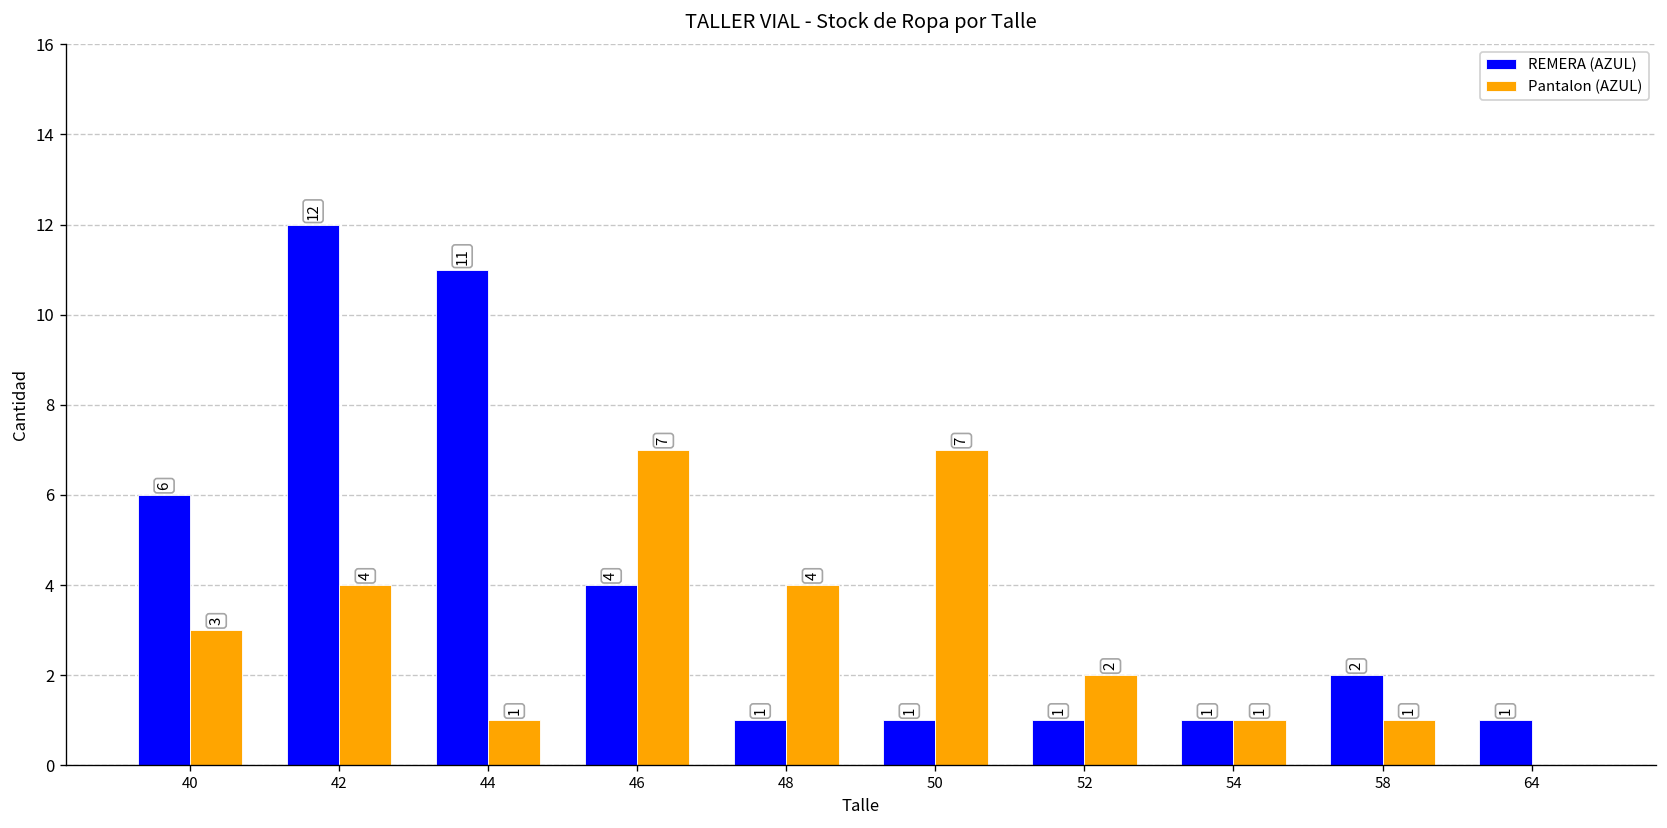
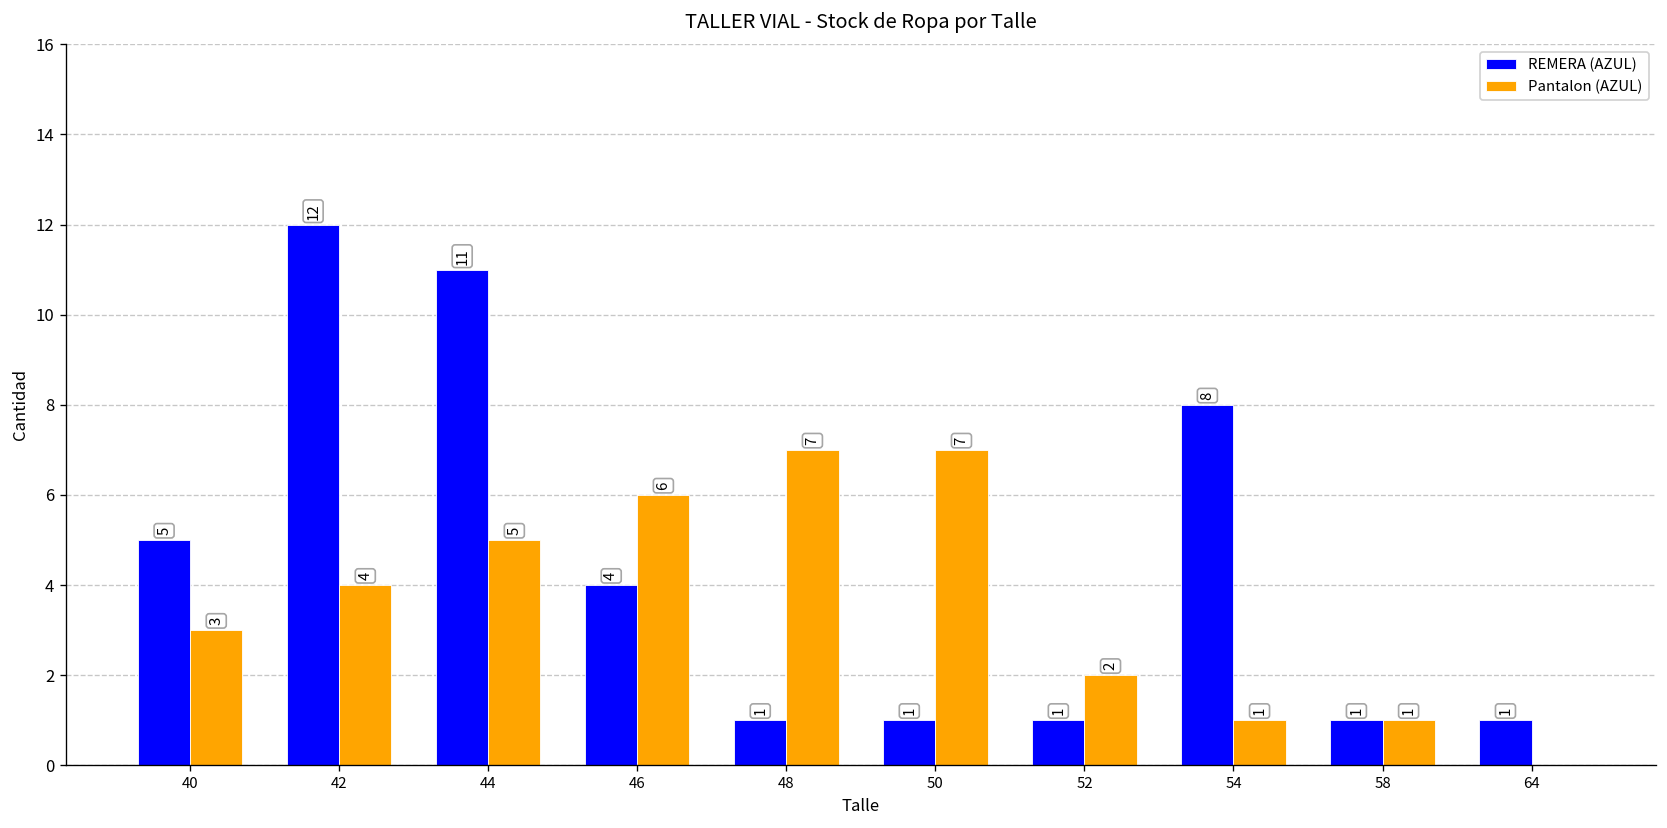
REMERA (AZUL), 40: 6 -> 5
Pantalon (AZUL), 44: 1 -> 5
Pantalon (AZUL), 46: 7 -> 6
Pantalon (AZUL), 48: 4 -> 7
REMERA (AZUL), 54: 1 -> 8
REMERA (AZUL), 58: 2 -> 1
